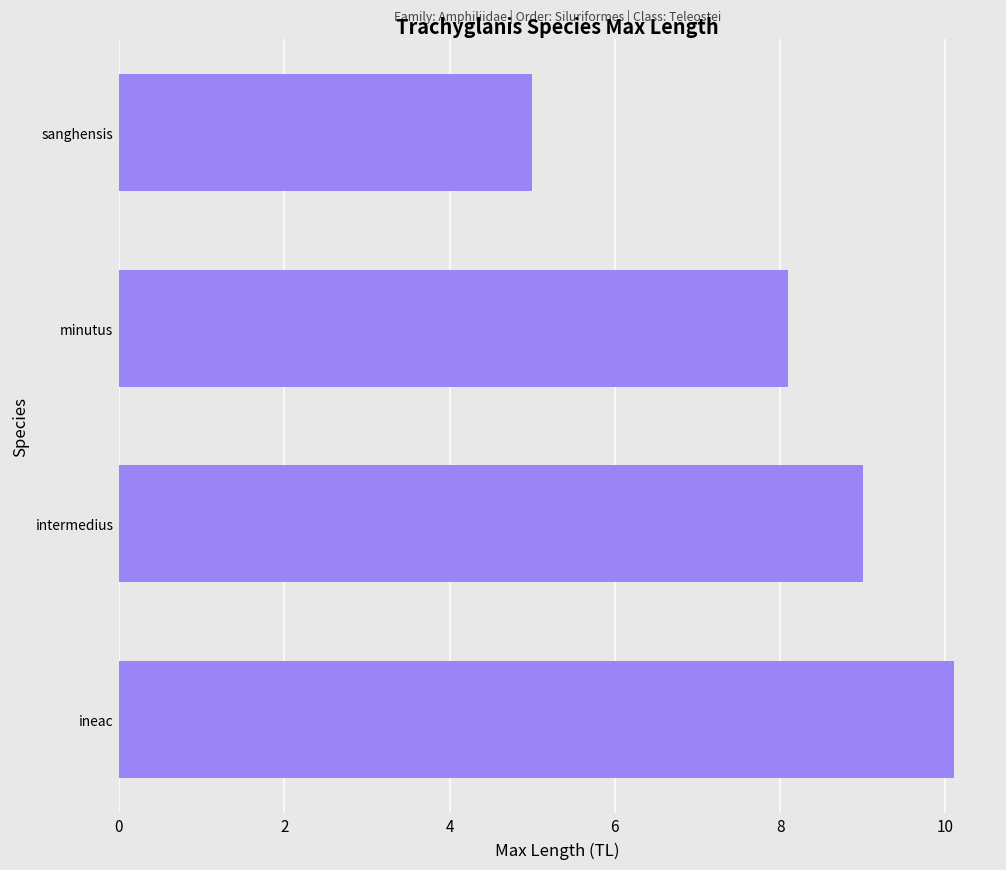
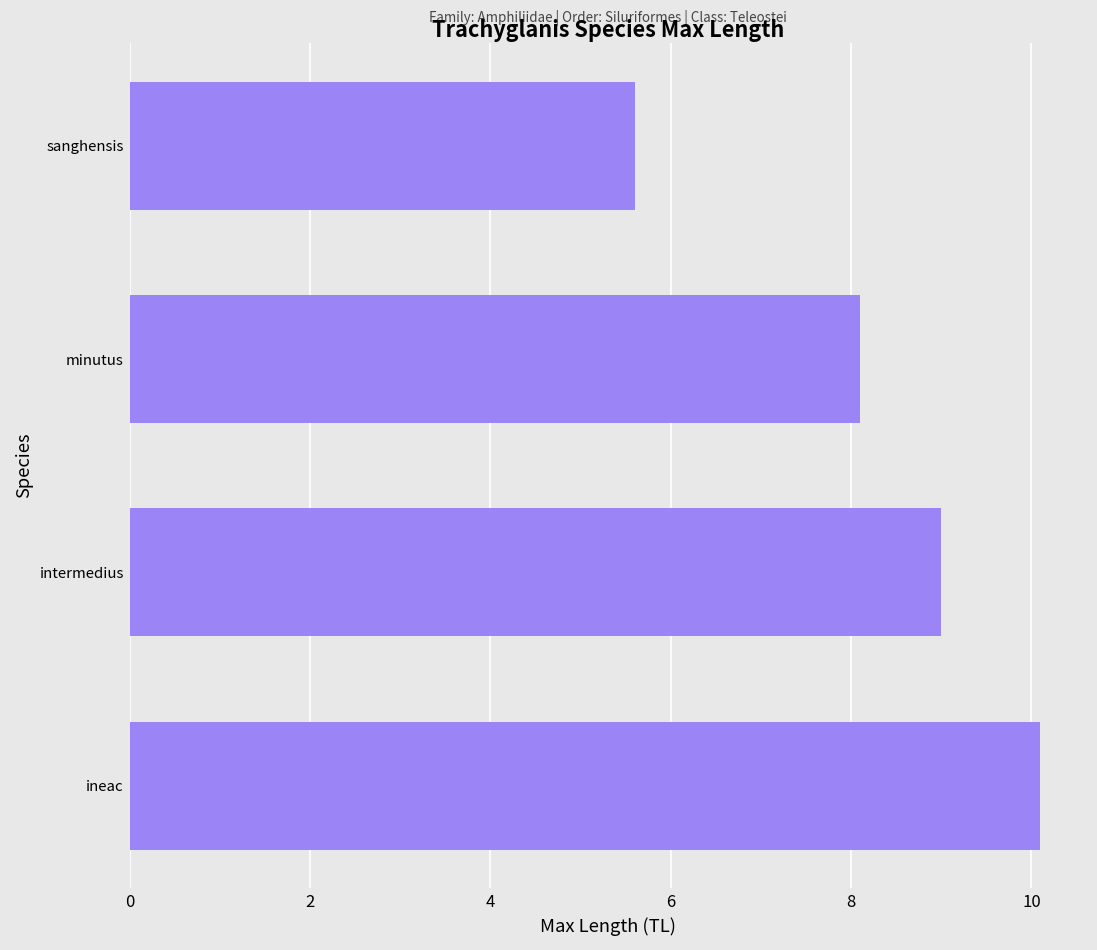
sanghensis: 5.0 -> 5.6
